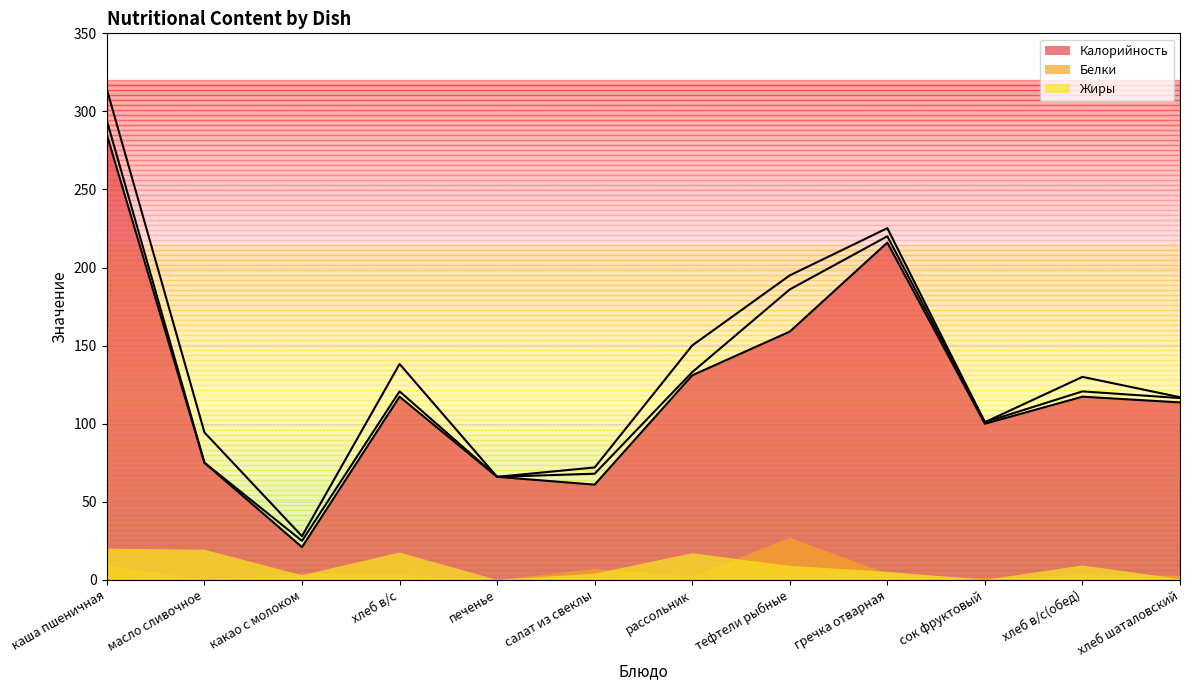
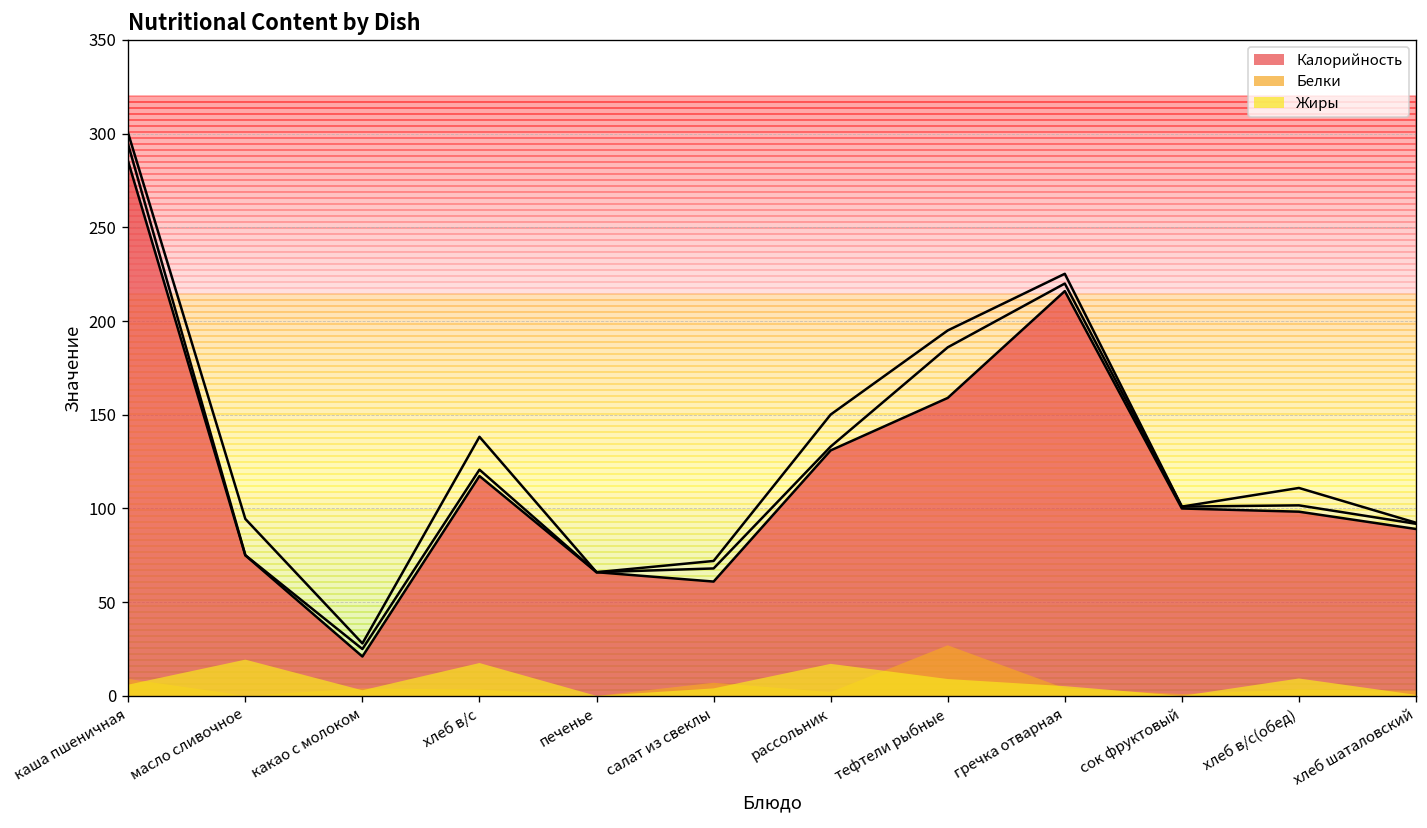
Жиры, каша пшеничная: 20 -> 6
Калорийность, хлеб в/с(обед): 117 -> 98
Калорийность, хлеб шаталовский: 114 -> 89
